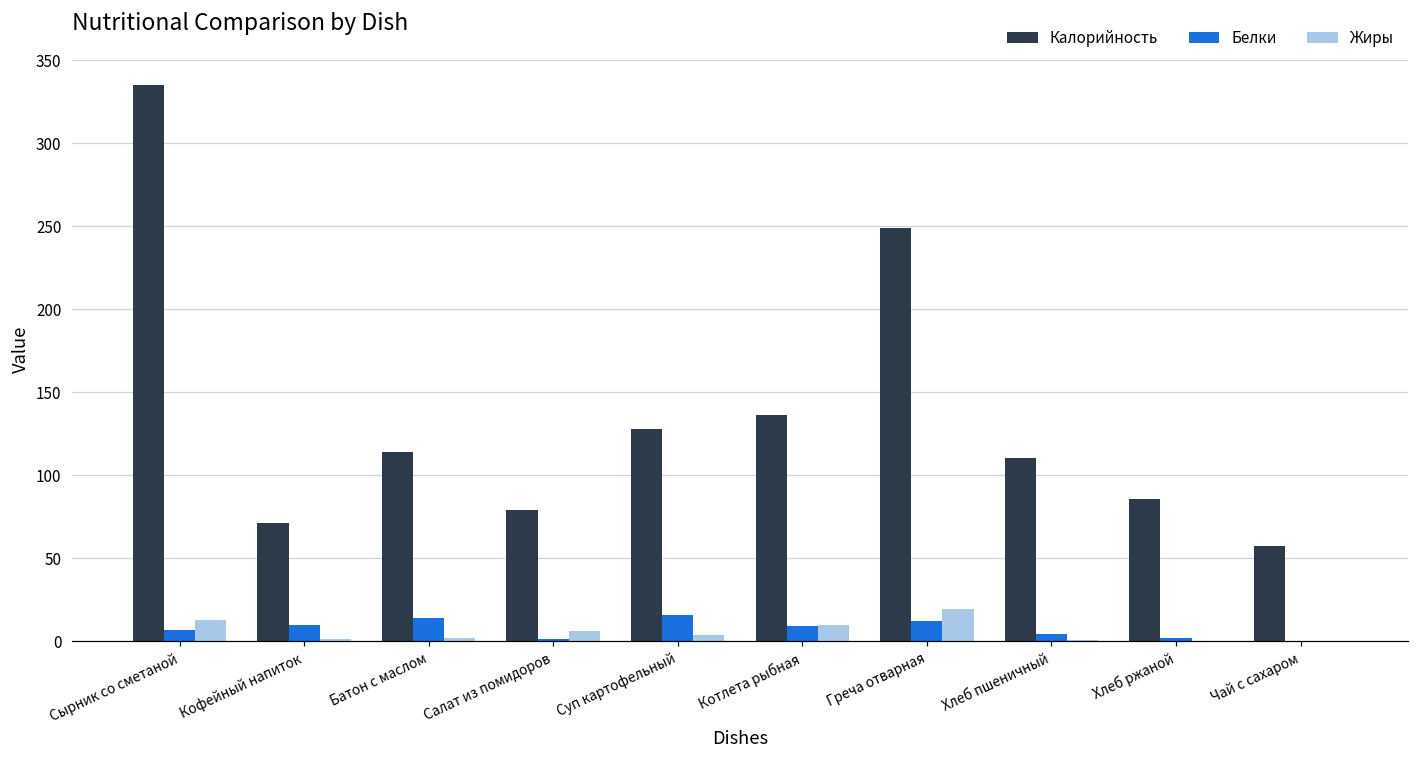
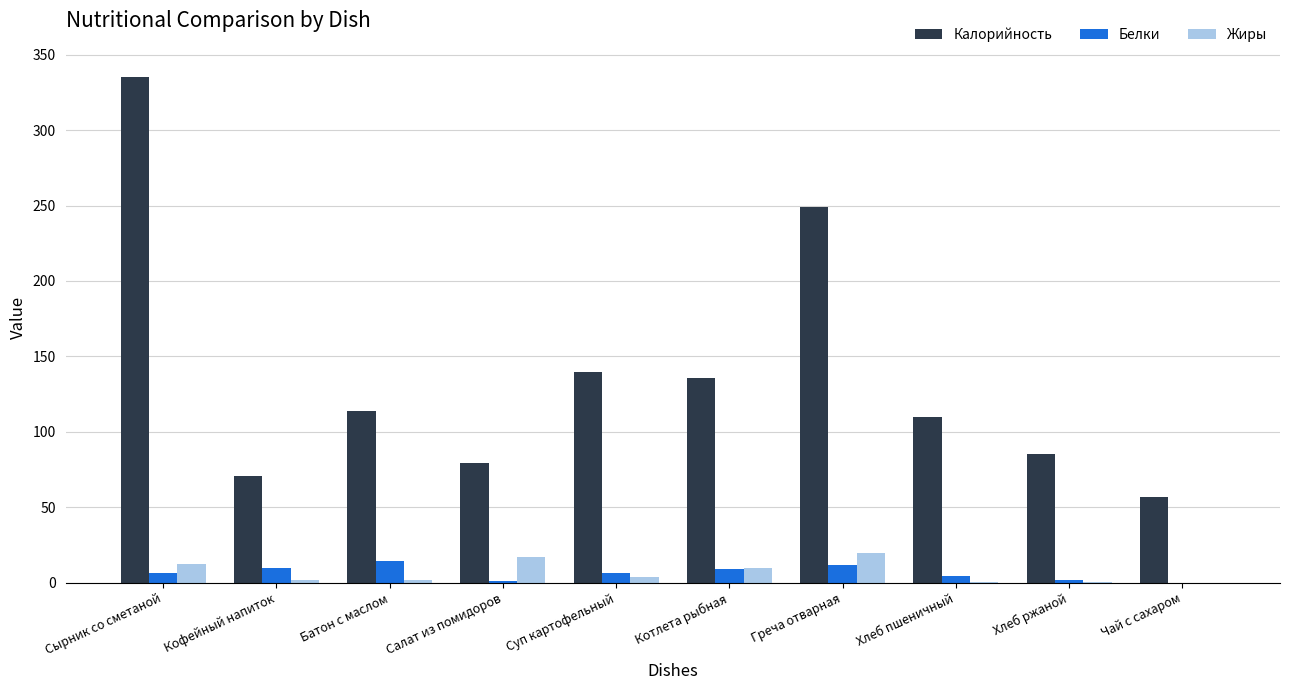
Жиры, Салат из помидоров: 6 -> 17
Калорийность, Суп картофельный: 128 -> 140
Белки, Суп картофельный: 16 -> 7
